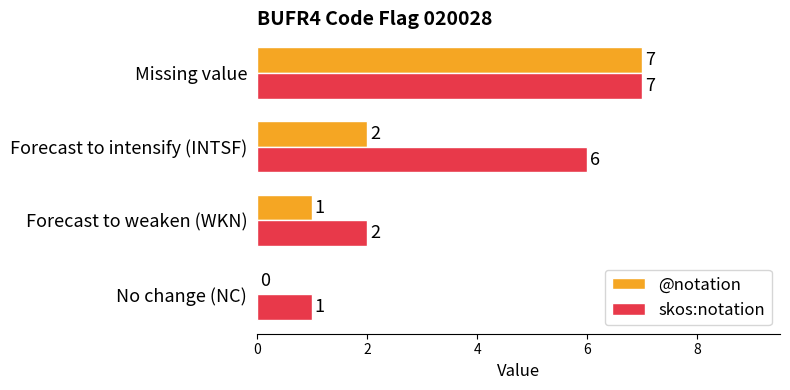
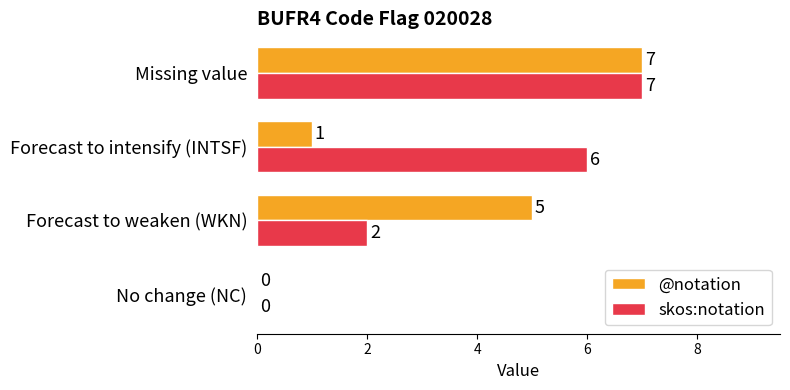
@notation, Forecast to intensify (INTSF): 2 -> 1
@notation, Forecast to weaken (WKN): 1 -> 5
skos:notation, No change (NC): 1 -> 0
